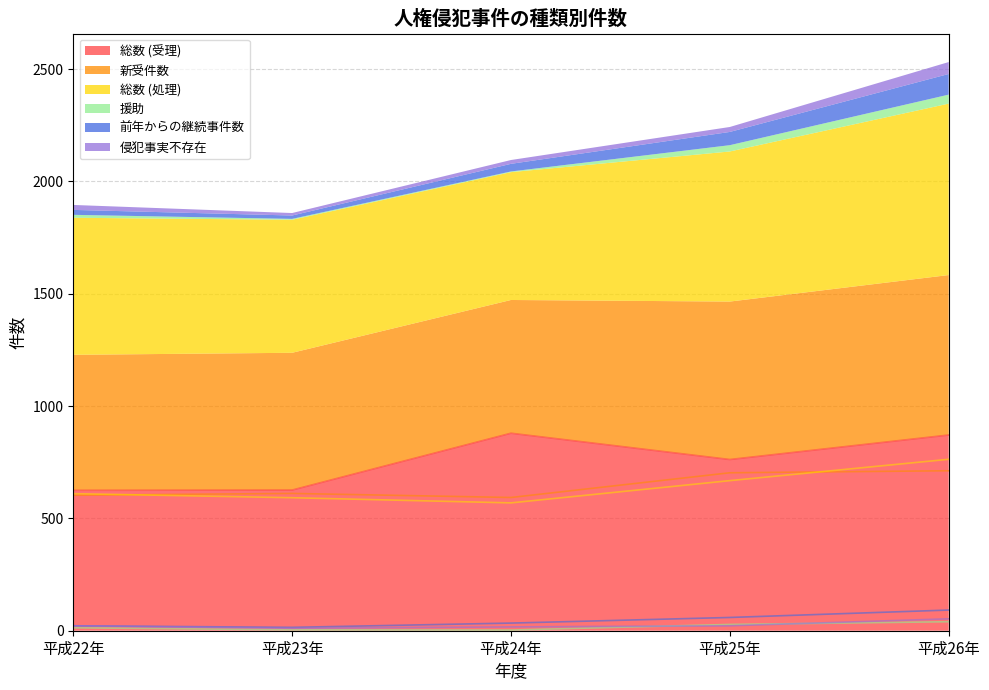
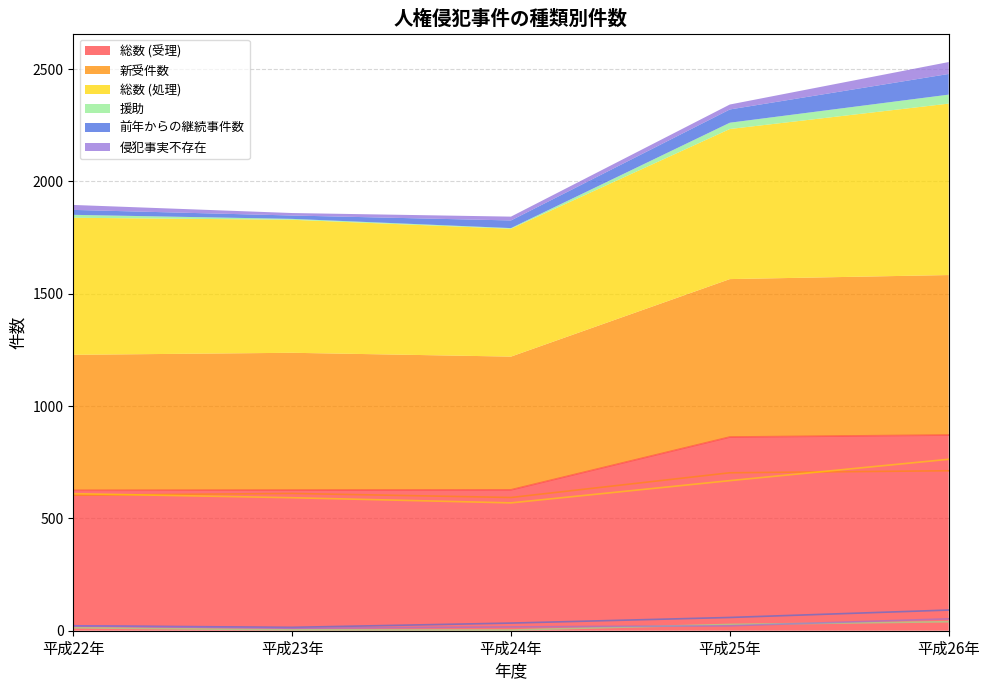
総数 (受理), 平成24年: 880 -> 630
総数 (受理), 平成25年: 760 -> 860
